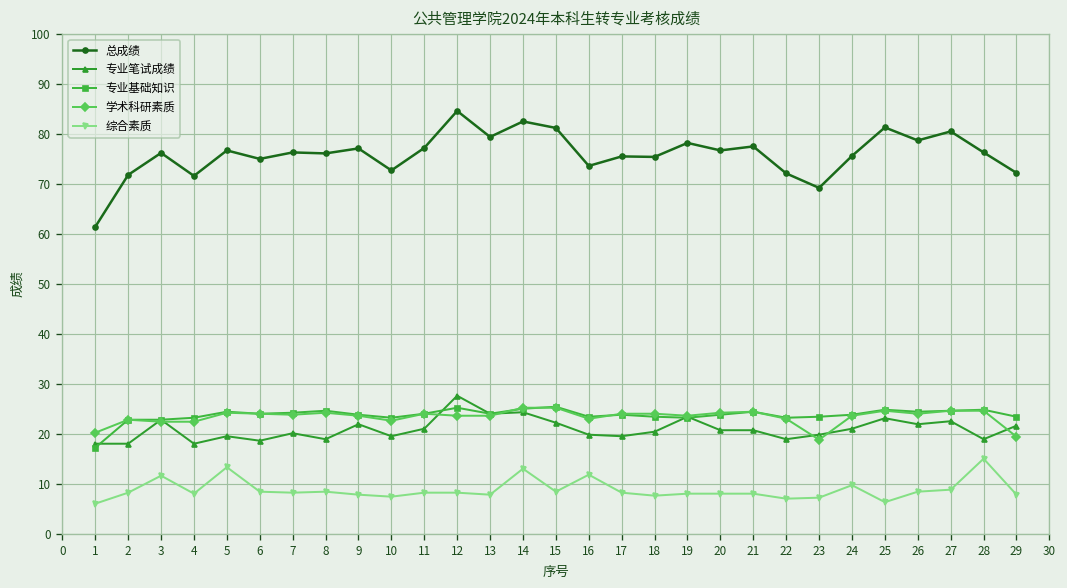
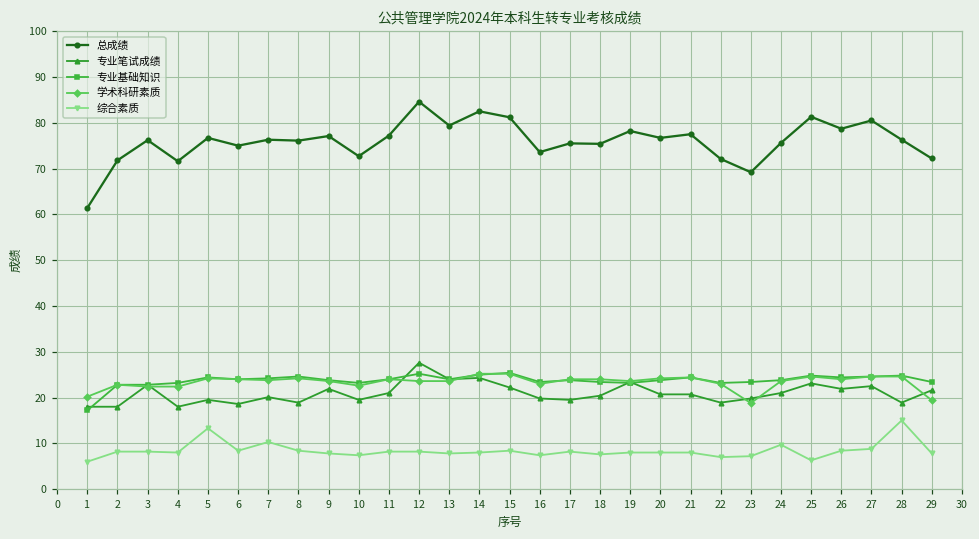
综合素质, 3: 12 -> 8
综合素质, 7: 8 -> 10
综合素质, 14: 13 -> 8
综合素质, 16: 12 -> 7
